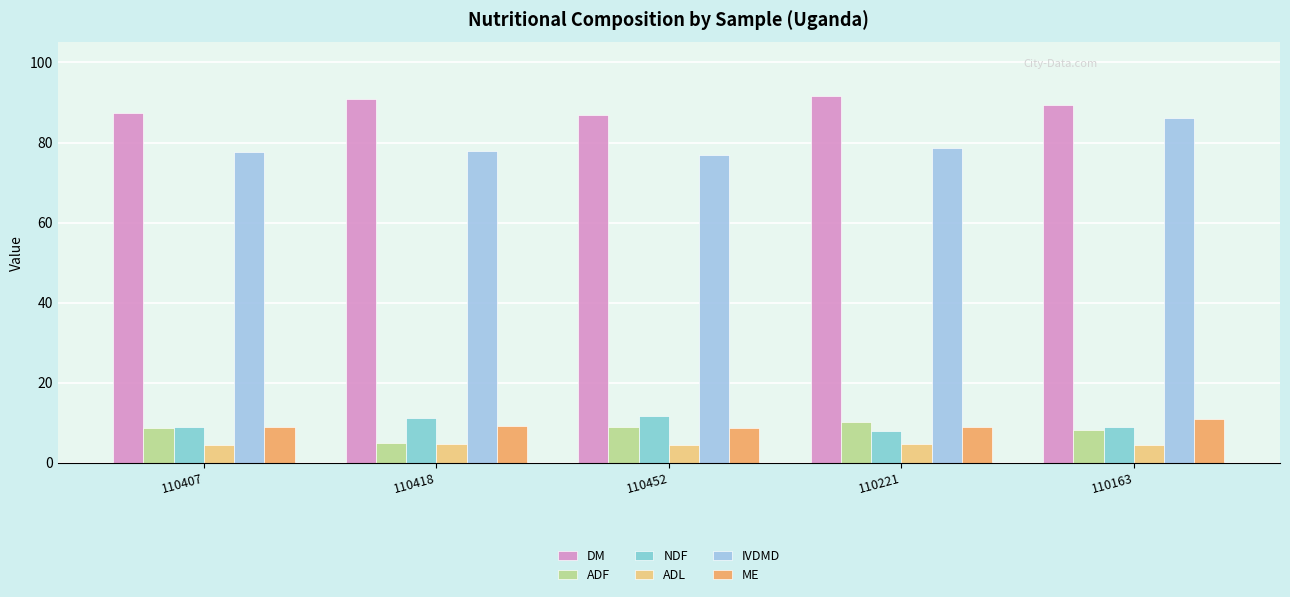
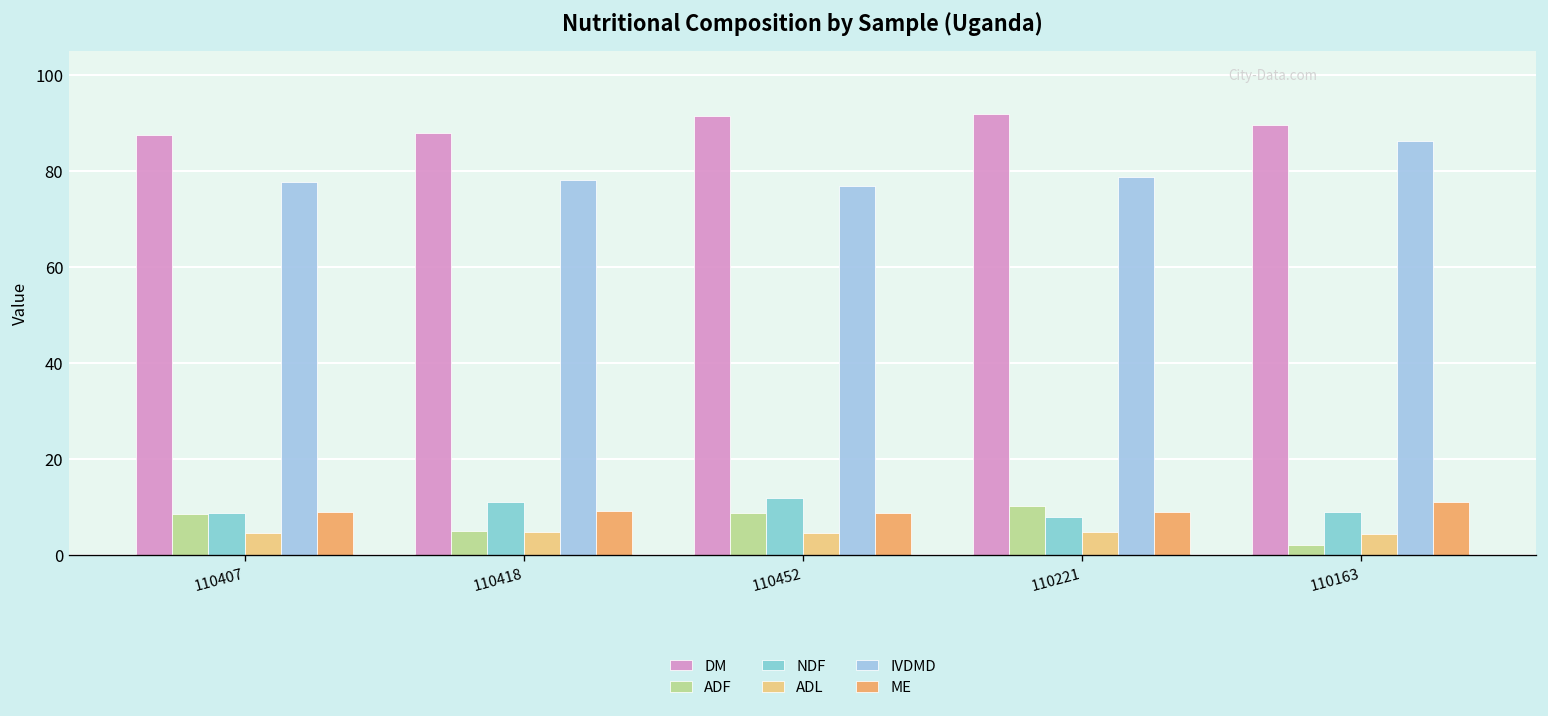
DM, 110418: 91 -> 88
DM, 110452: 87 -> 91
ADF, 110163: 8 -> 2
